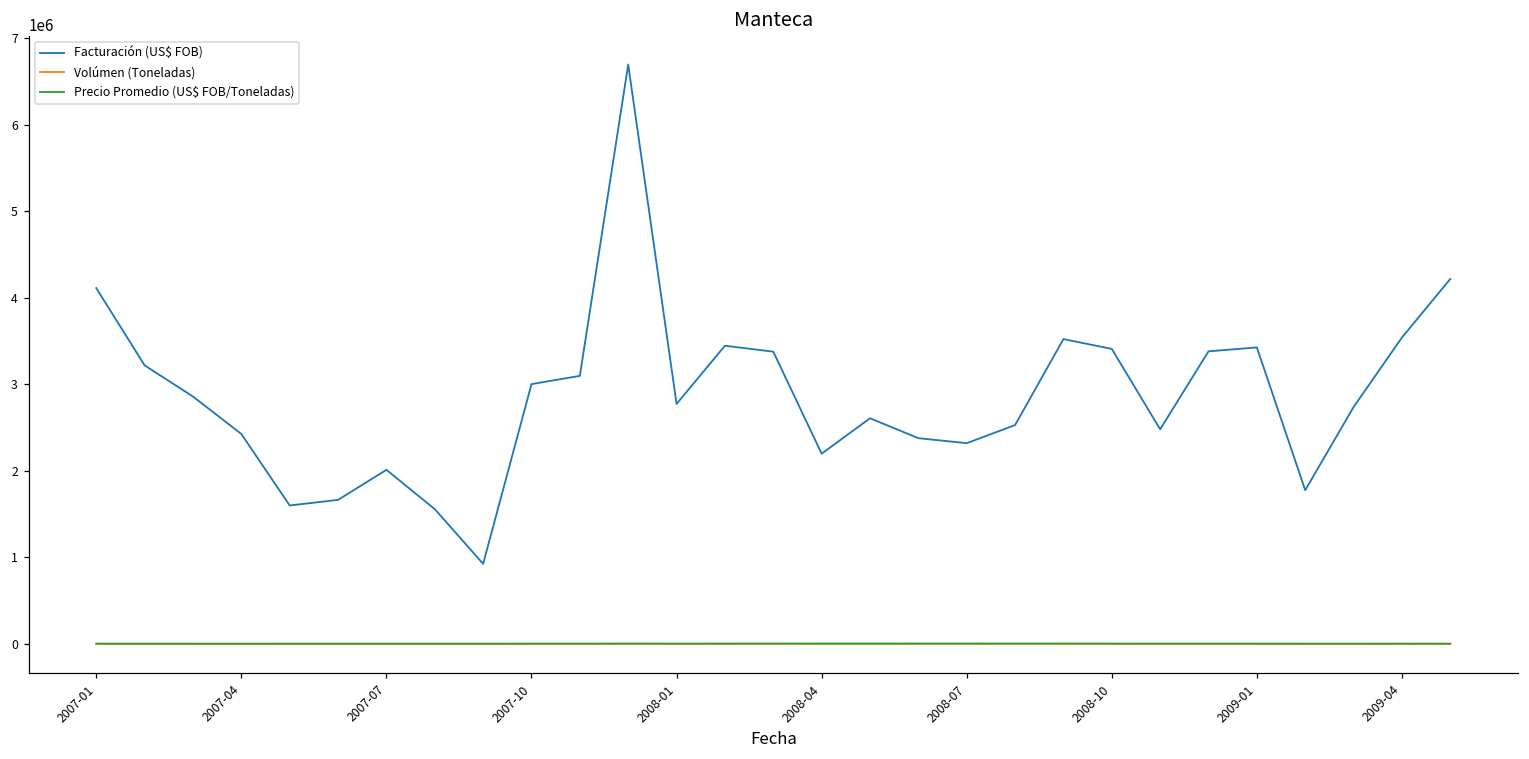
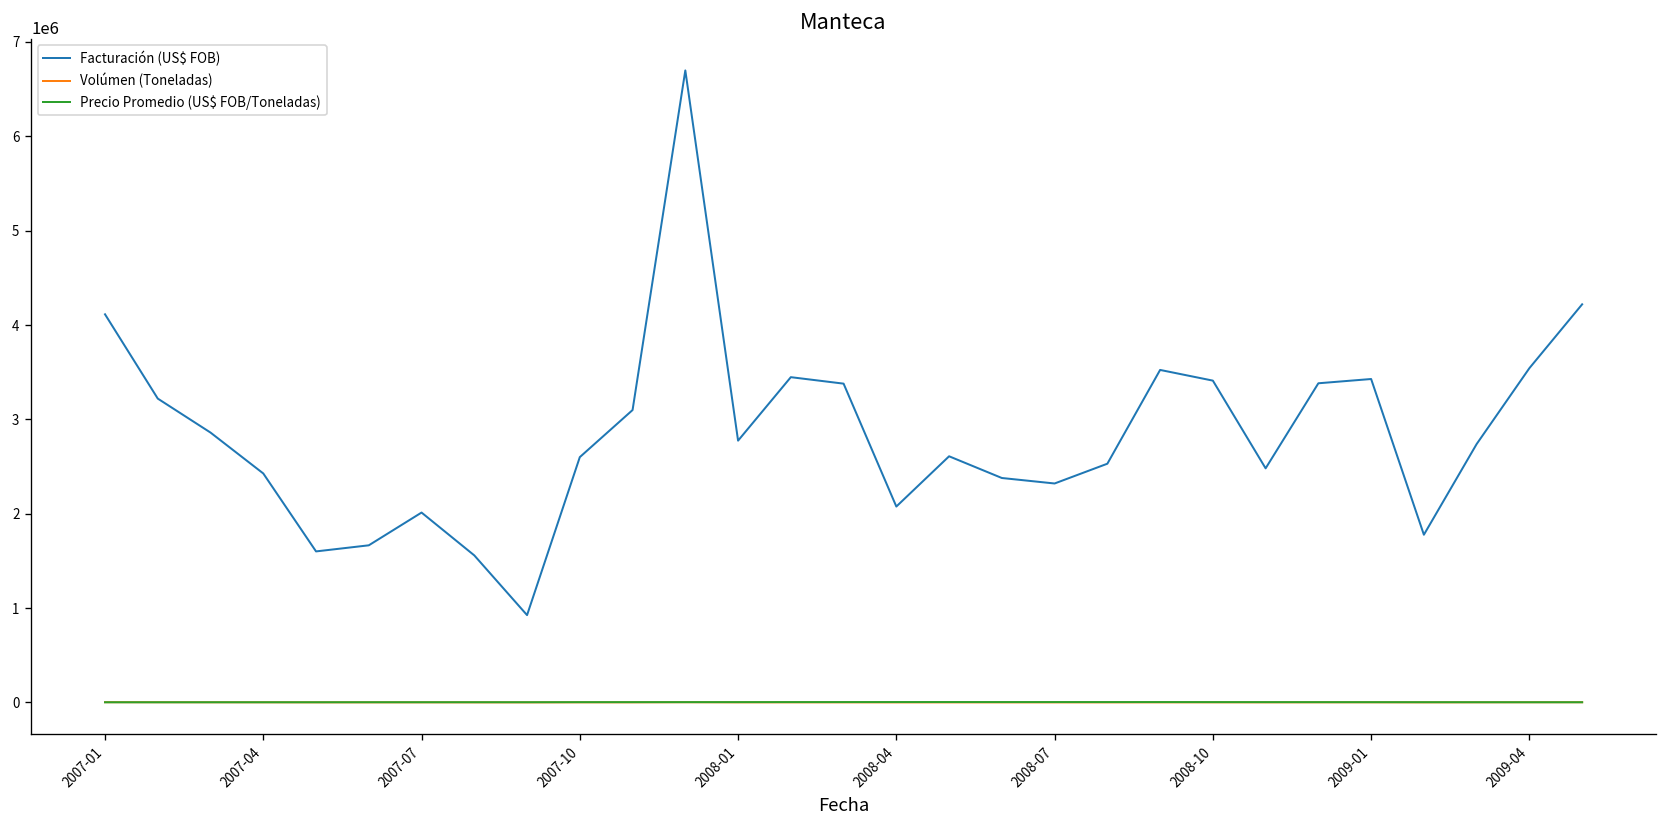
Facturación (US$ FOB), 2007-10: 3000000 -> 2600000
Facturación (US$ FOB), 2008-04: 2200000 -> 2100000
